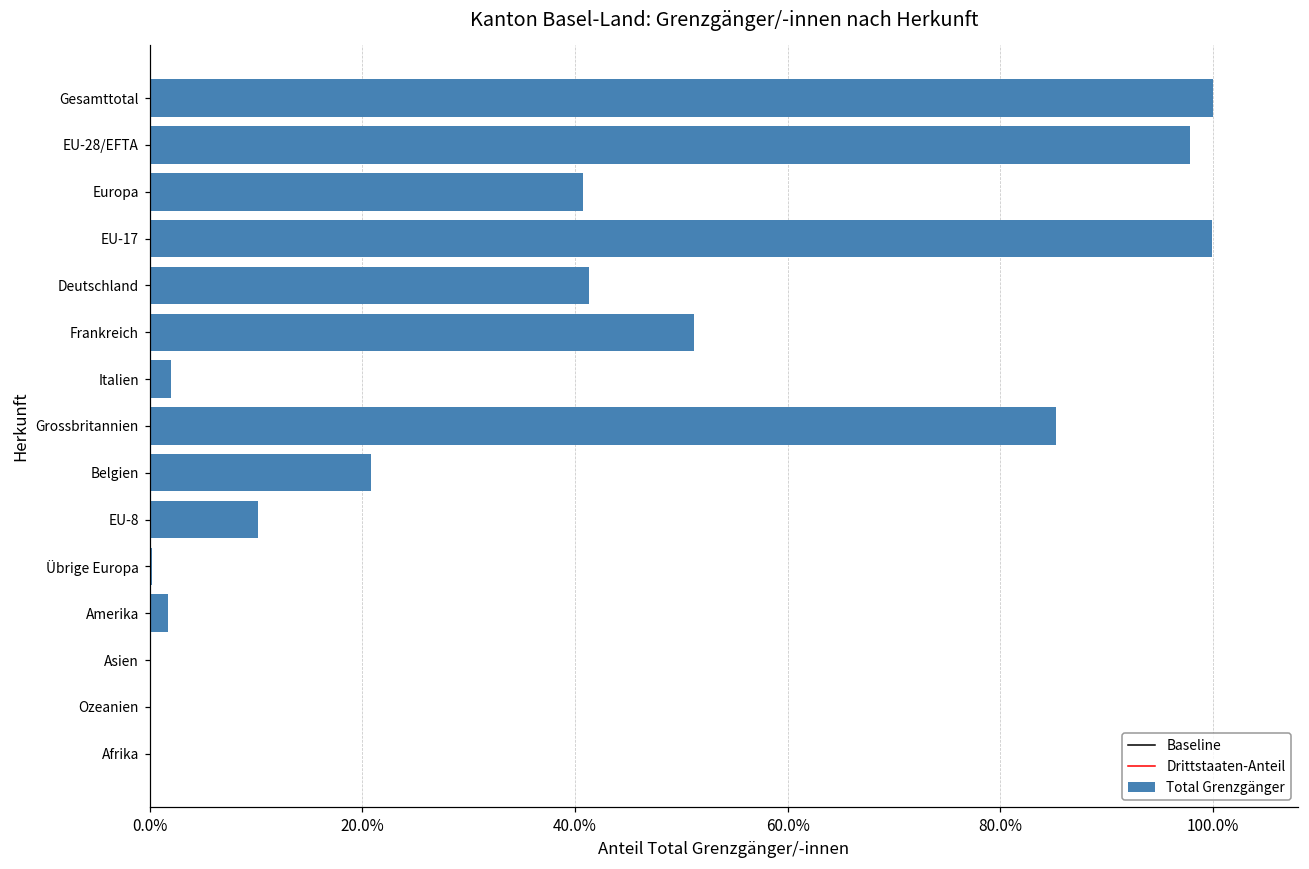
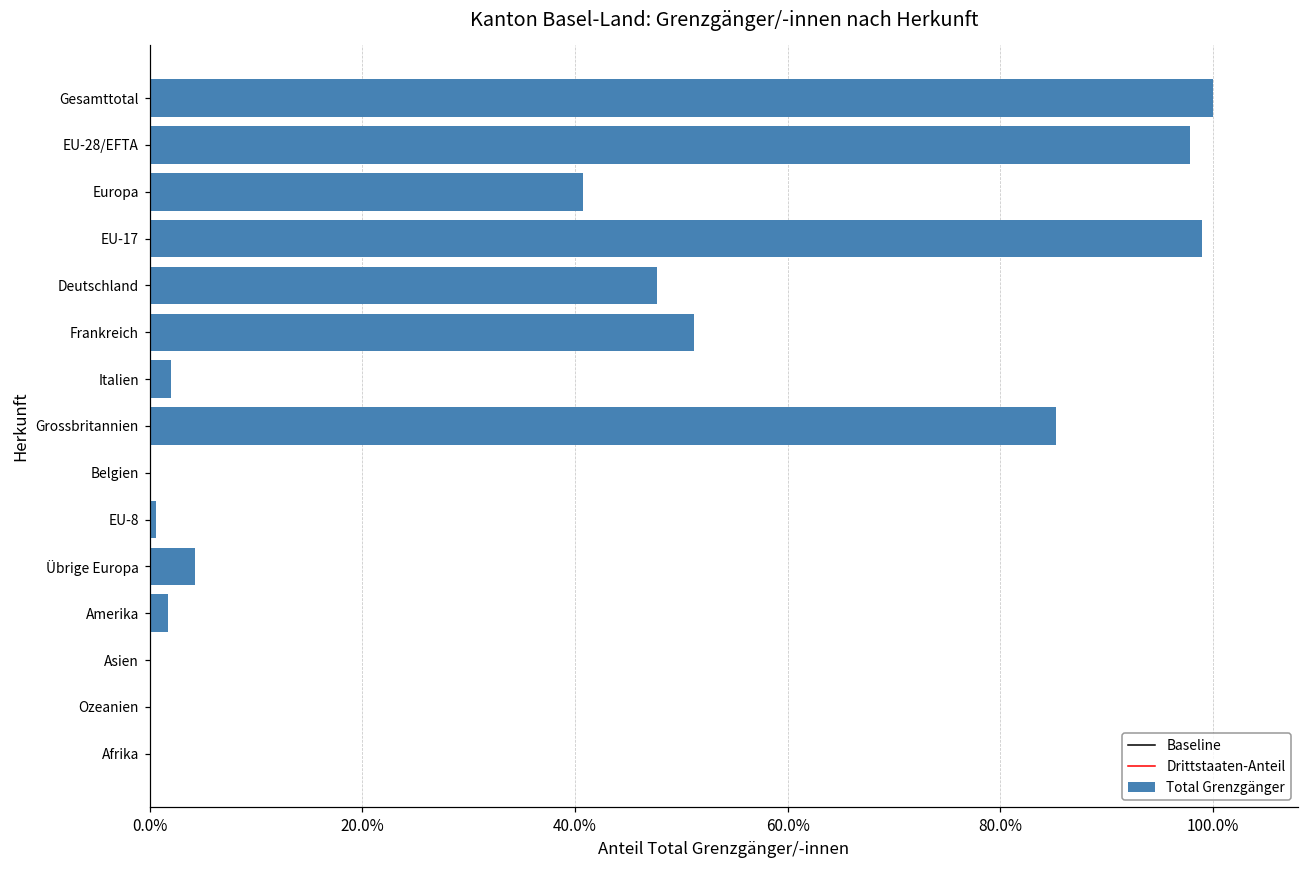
EU-17: 100% -> 99%
Deutschland: 41% -> 48%
Belgien: 21% -> 0%
EU-8: 10% -> 1%
Übrige Europa: 0% -> 4%
